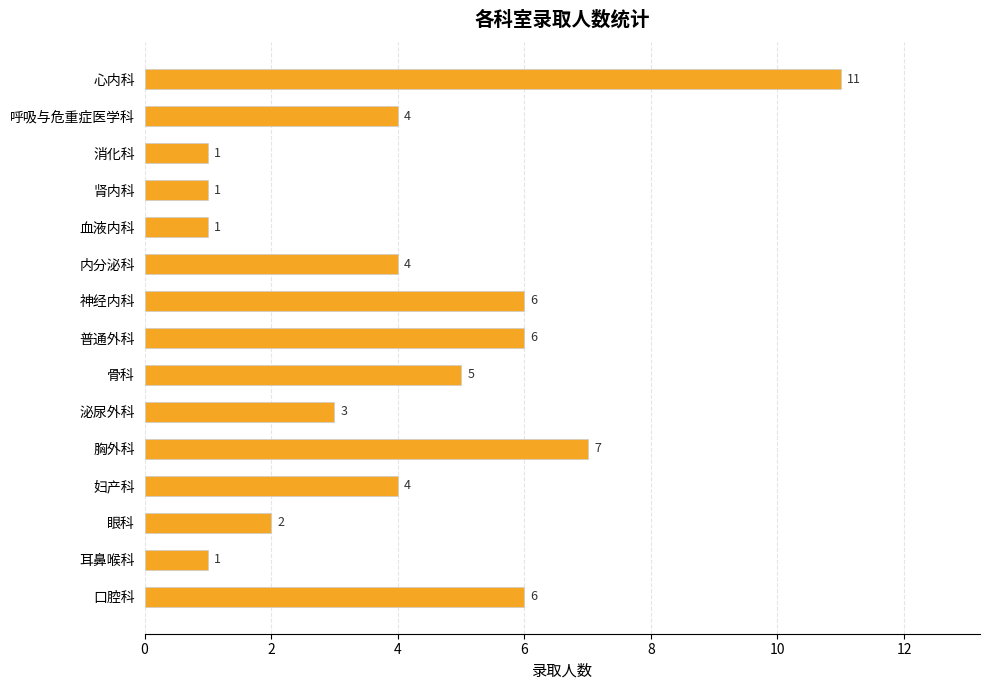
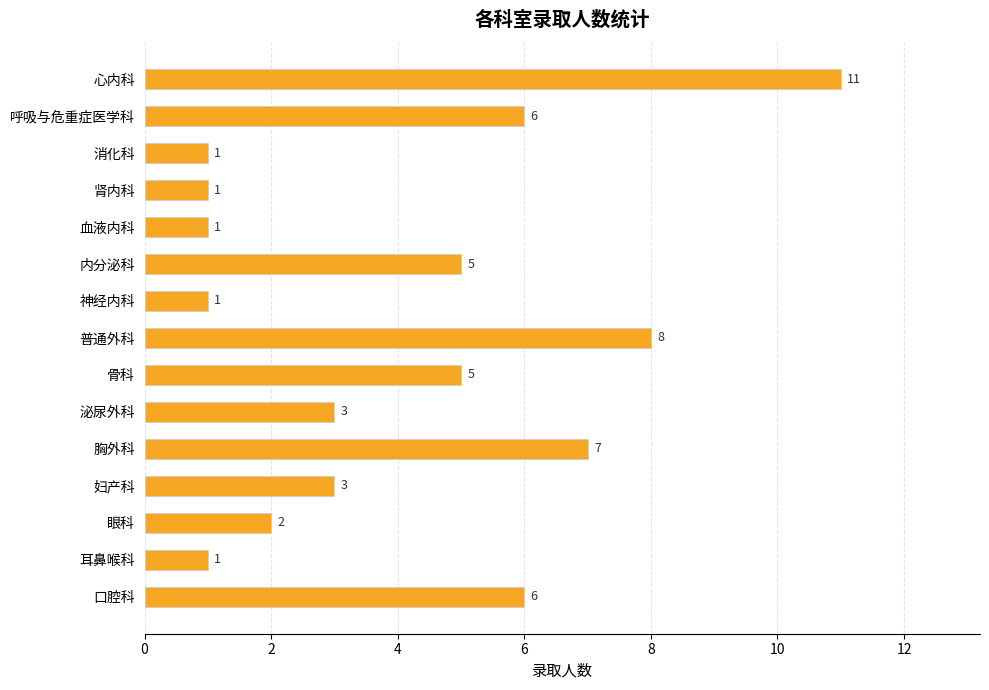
呼吸与危重症医学科: 4 -> 6
内分泌科: 4 -> 5
神经内科: 6 -> 1
普通外科: 6 -> 8
妇产科: 4 -> 3
